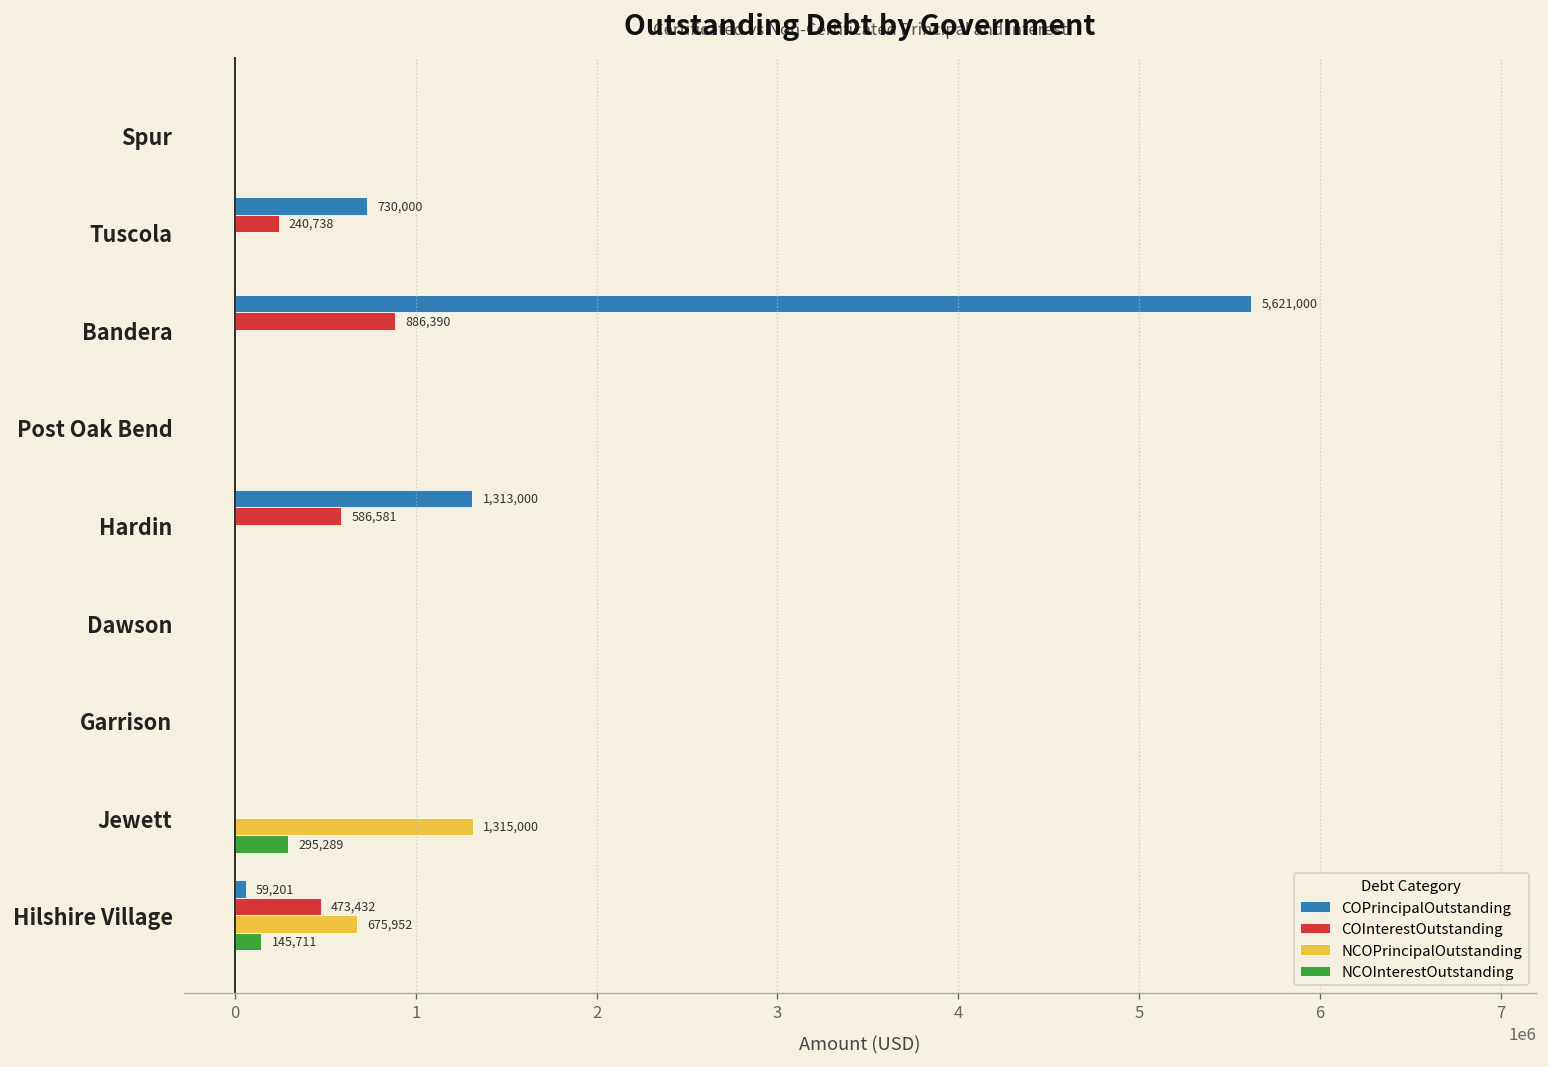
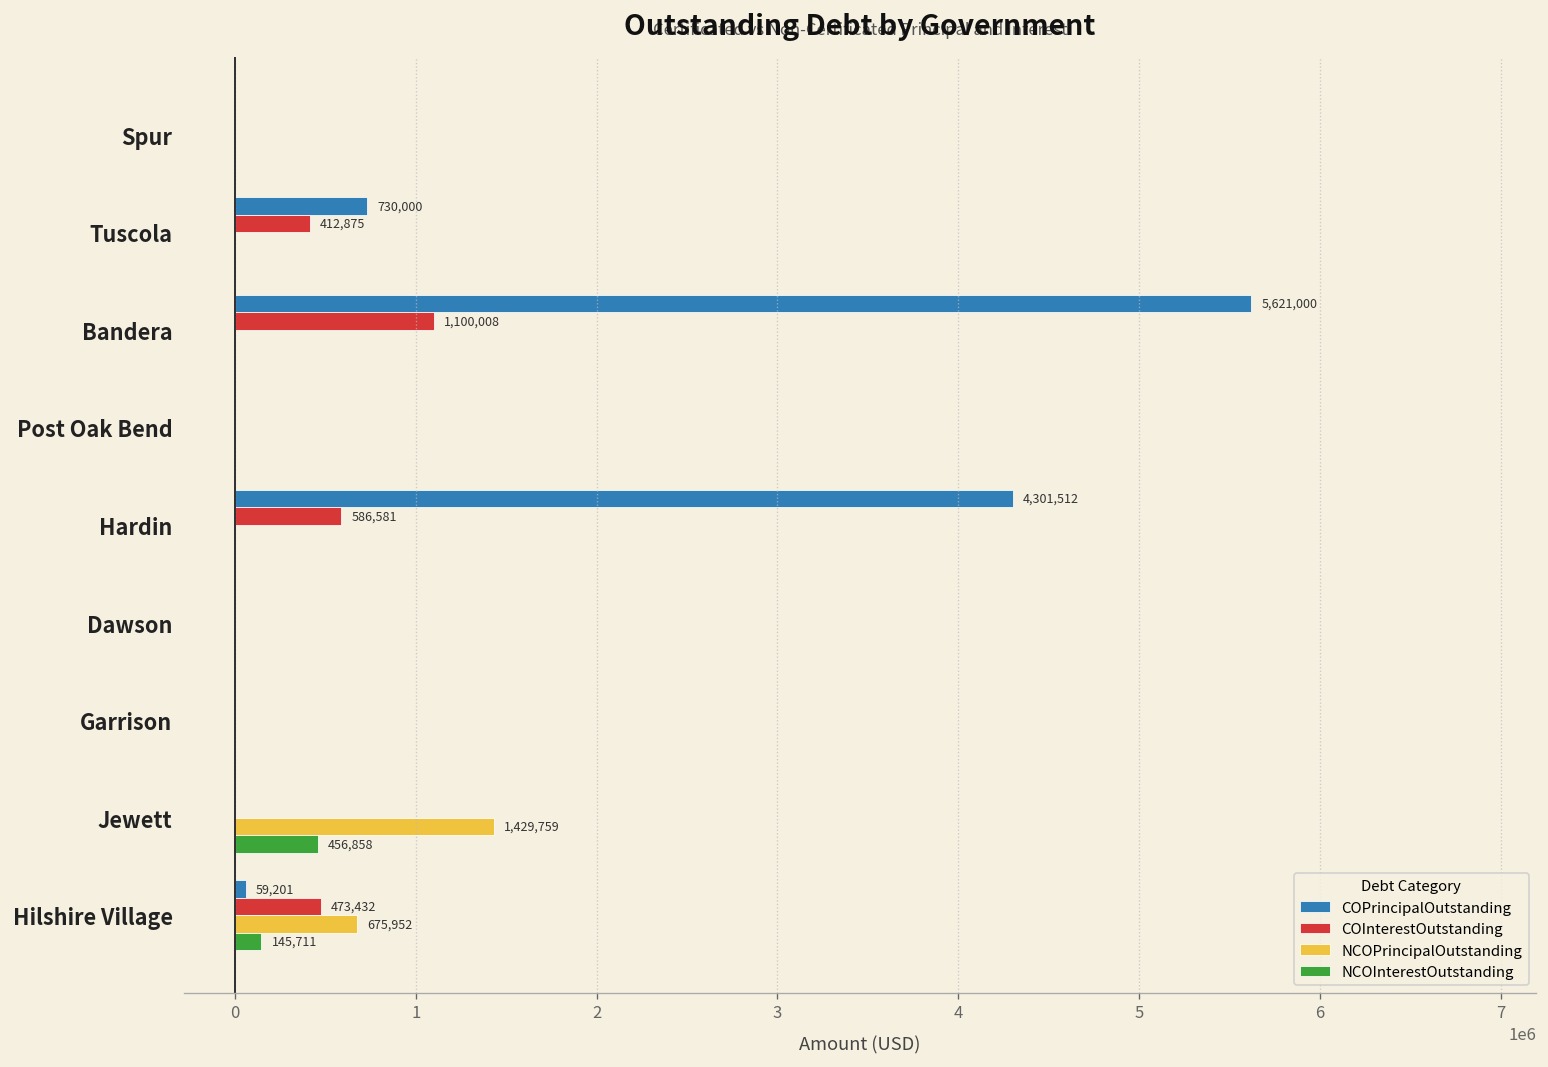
COInterestOutstanding, Tuscola: 240,738 -> 412,875
COInterestOutstanding, Bandera: 886,390 -> 1,100,008
COPrincipalOutstanding, Hardin: 1,313,000 -> 4,301,512
NCOPrincipalOutstanding, Jewett: 1,315,000 -> 1,429,759
NCOInterestOutstanding, Jewett: 295,289 -> 456,858
